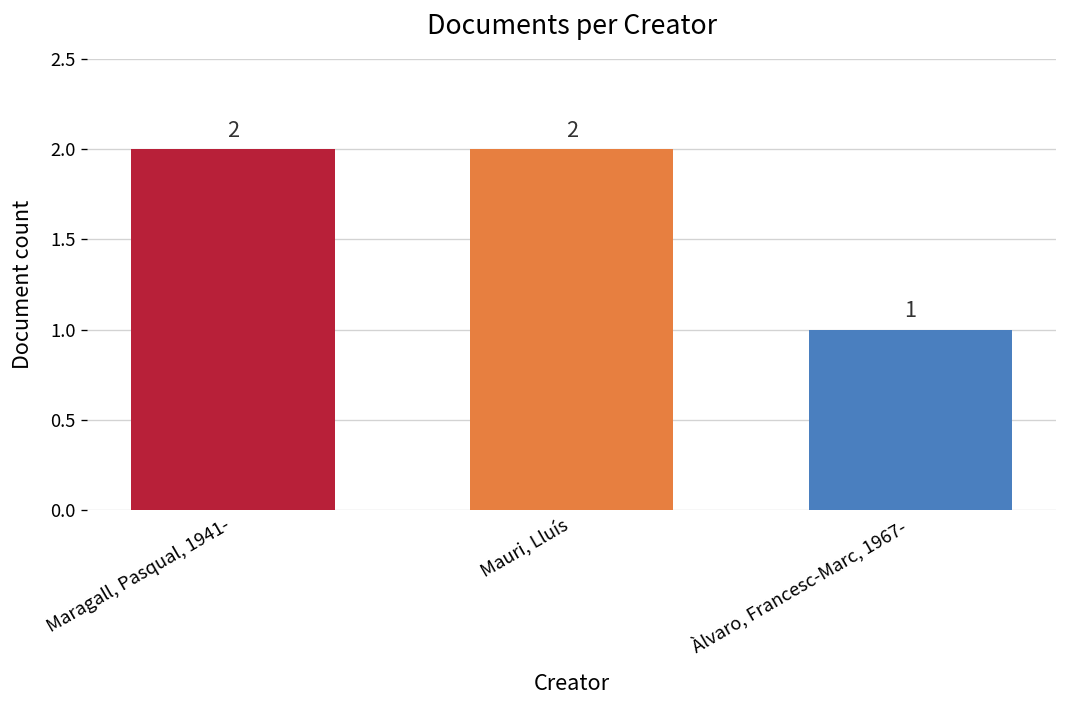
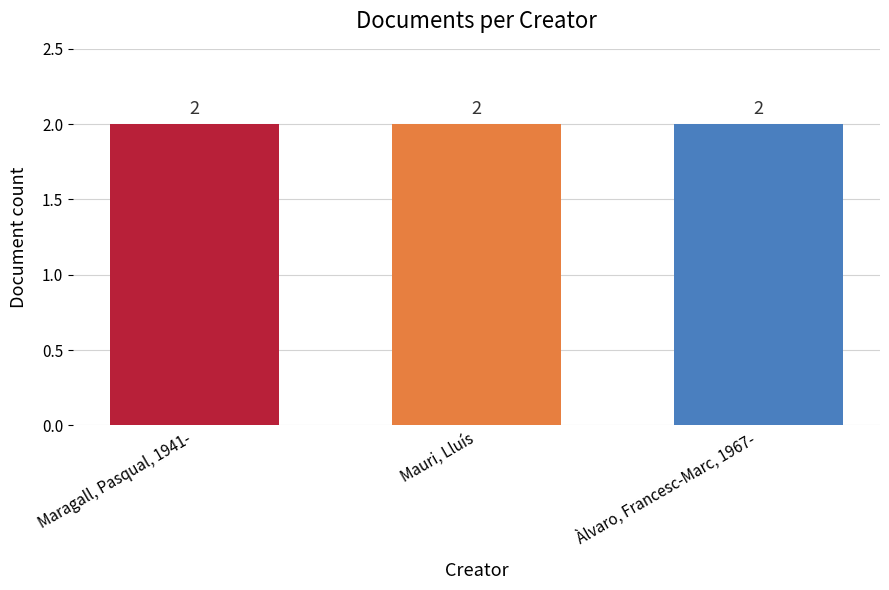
Àlvaro, Francesc-Marc, 1967-: 1 -> 2
